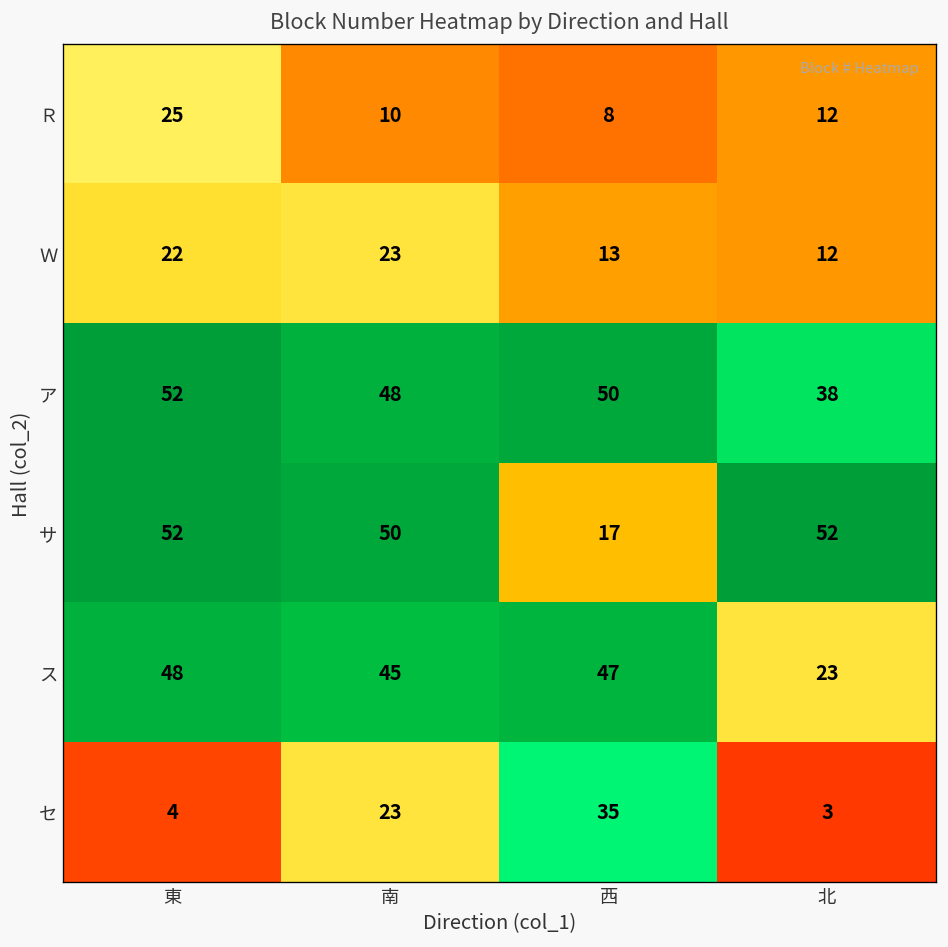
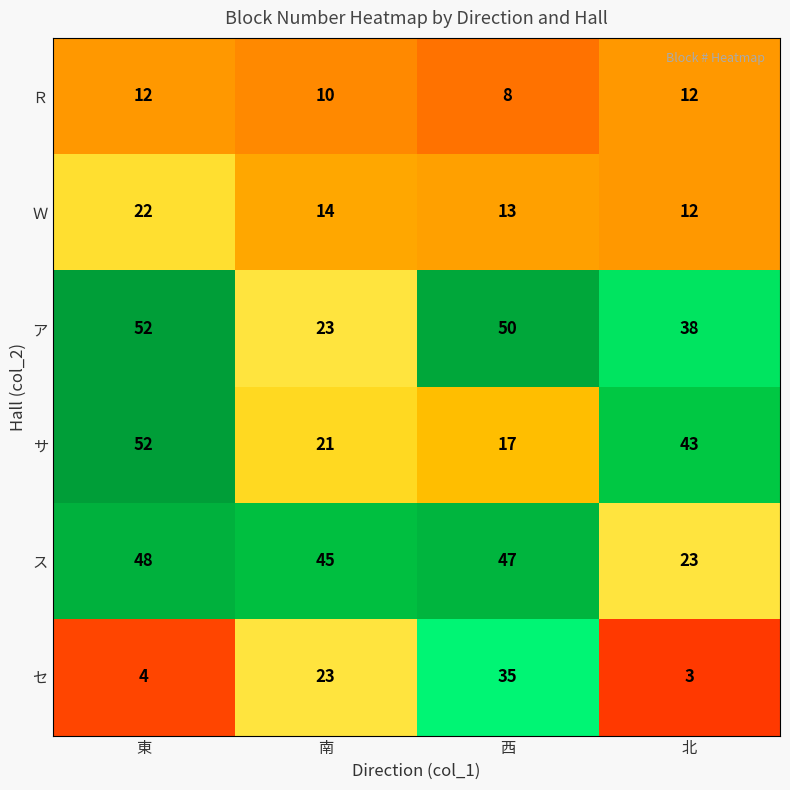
Ｒ, 東: 25 -> 12
Ｗ, 南: 23 -> 14
ア, 南: 48 -> 23
サ, 南: 50 -> 21
サ, 北: 52 -> 43
